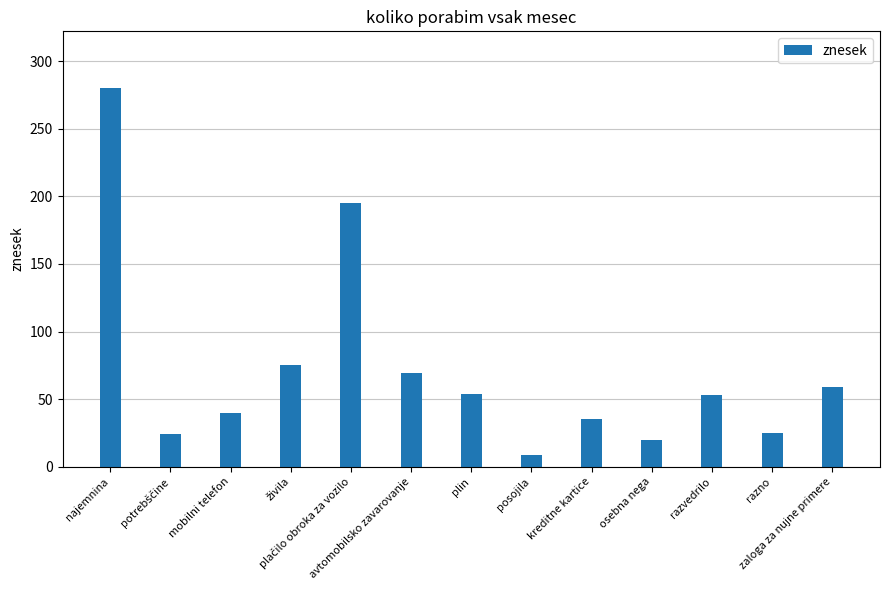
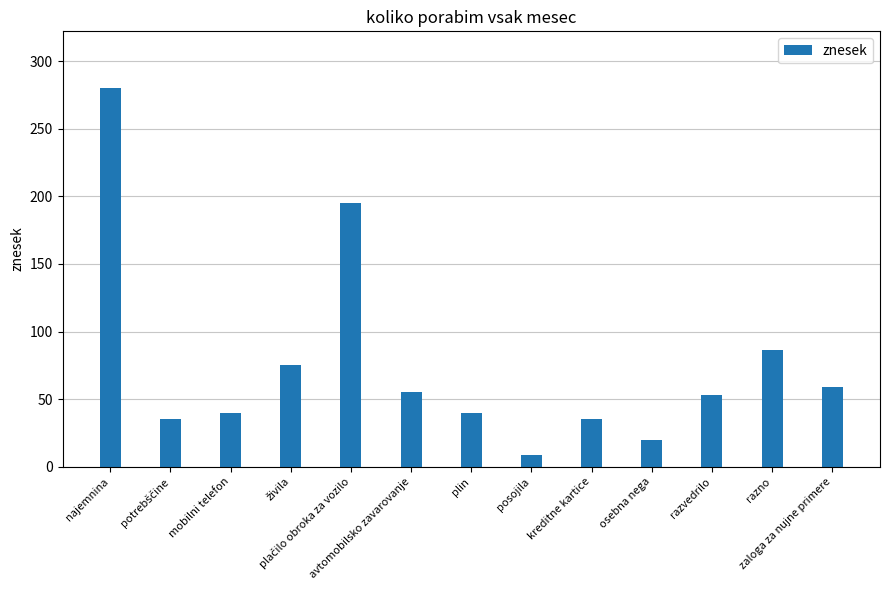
potrebščine: 24 -> 35
avtomobilsko zavarovanje: 69 -> 55
plin: 54 -> 40
razno: 25 -> 86
